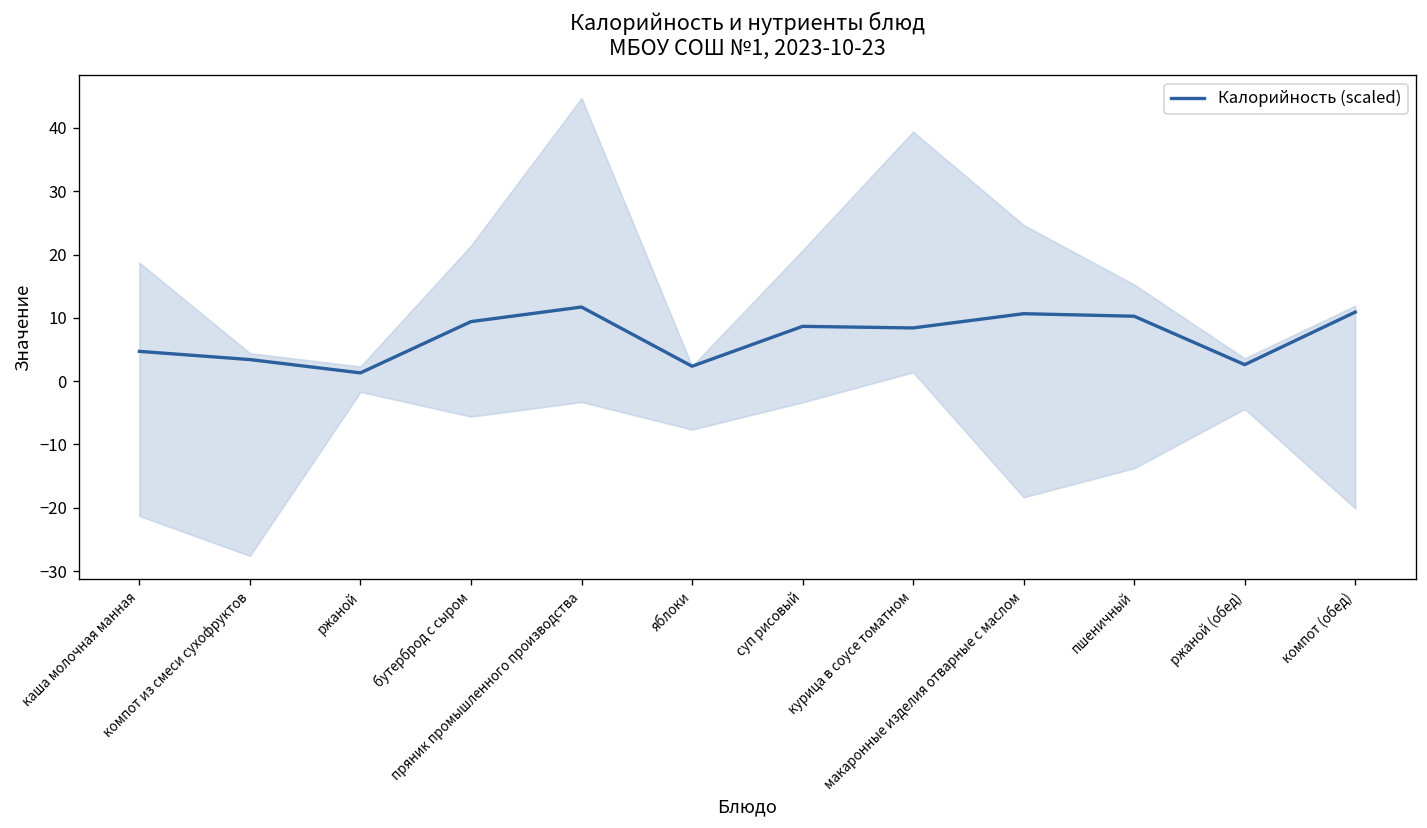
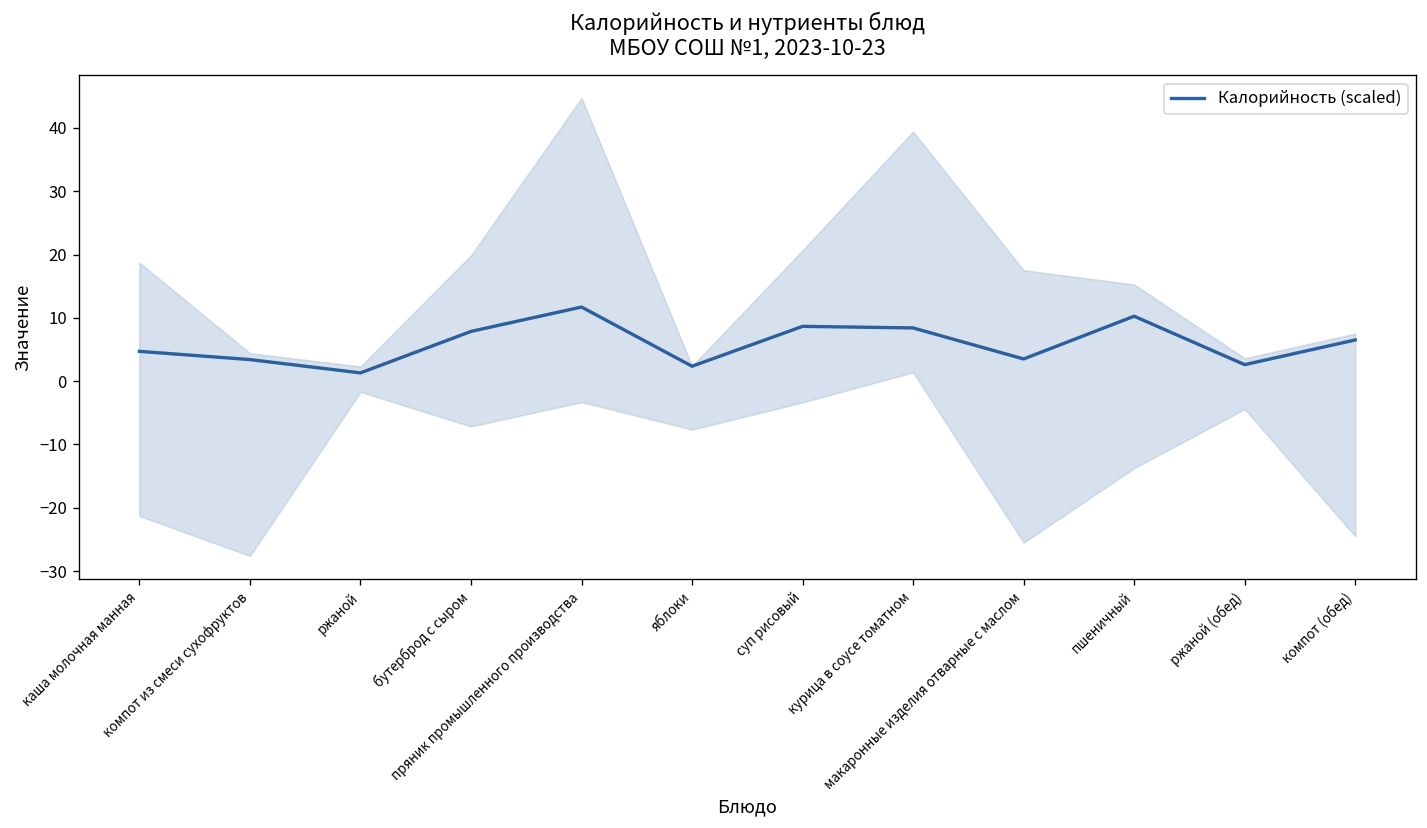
Калорийность (scaled), бутерброд с сыром: 9 -> 8
Калорийность (scaled), макаронные изделия отварные с маслом: 11 -> 4
Калорийность (scaled), компот (обед): 11 -> 7
